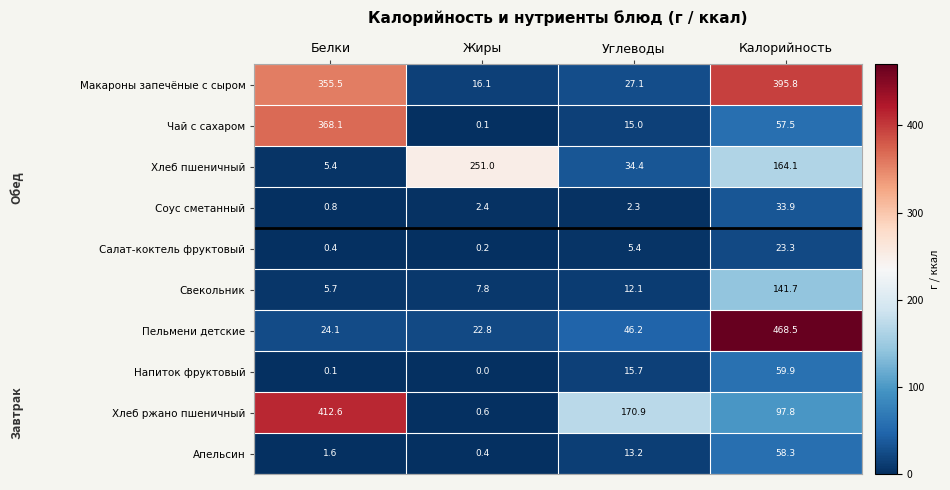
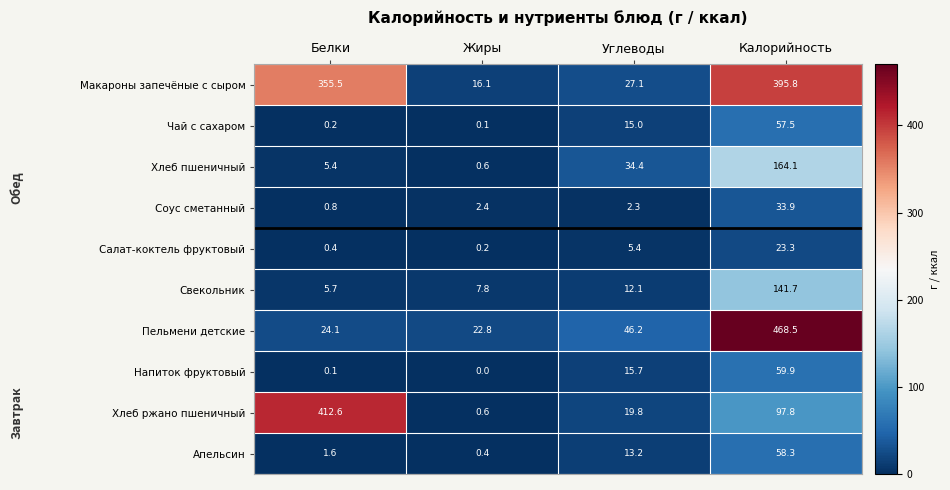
Чай с сахаром, Белки: 368.1 -> 0.2
Хлеб пшеничный, Жиры: 251.0 -> 0.6
Хлеб ржано пшеничный, Углеводы: 170.9 -> 19.8
